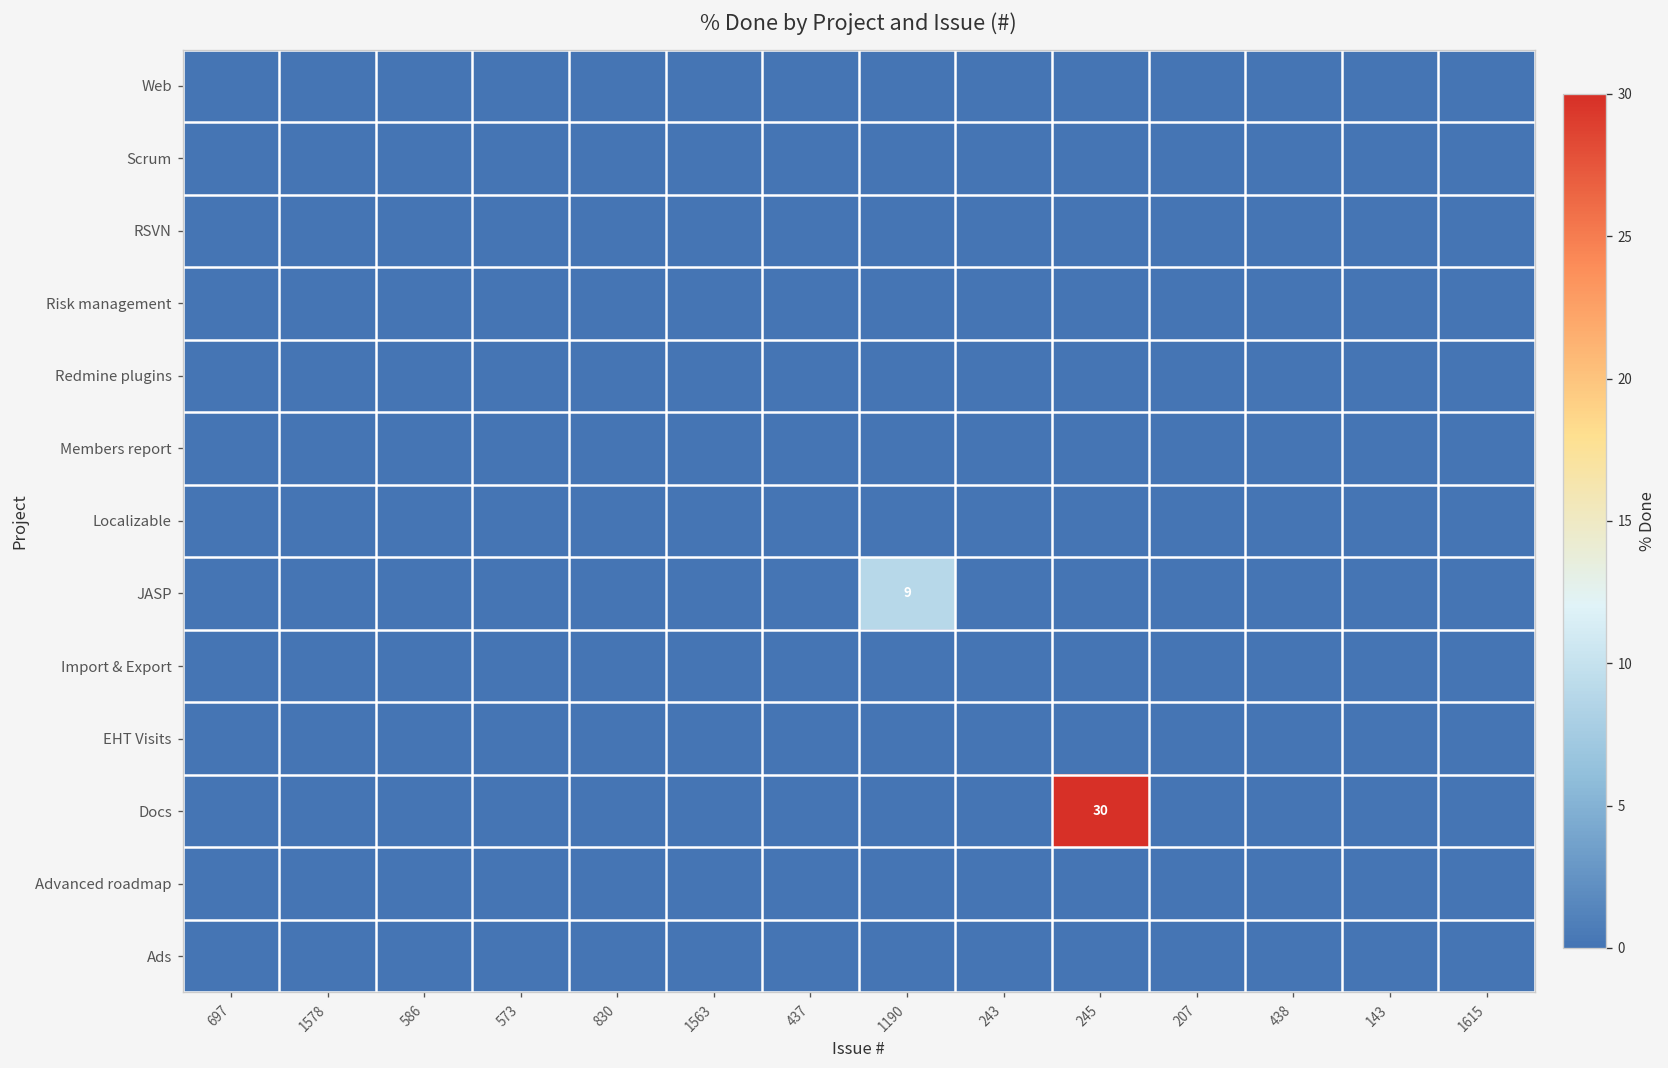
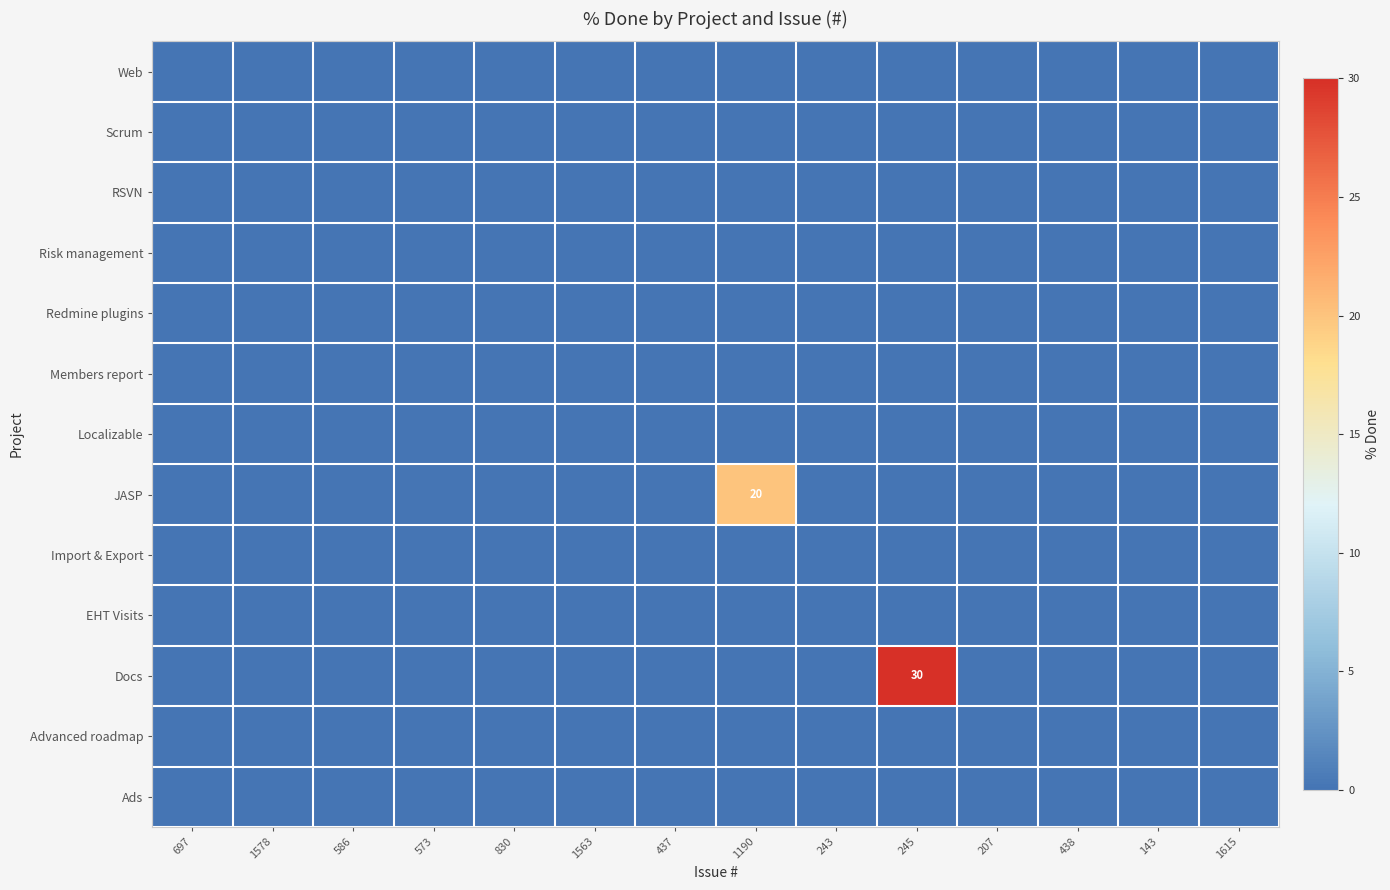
JASP, 1190: 9 -> 20
